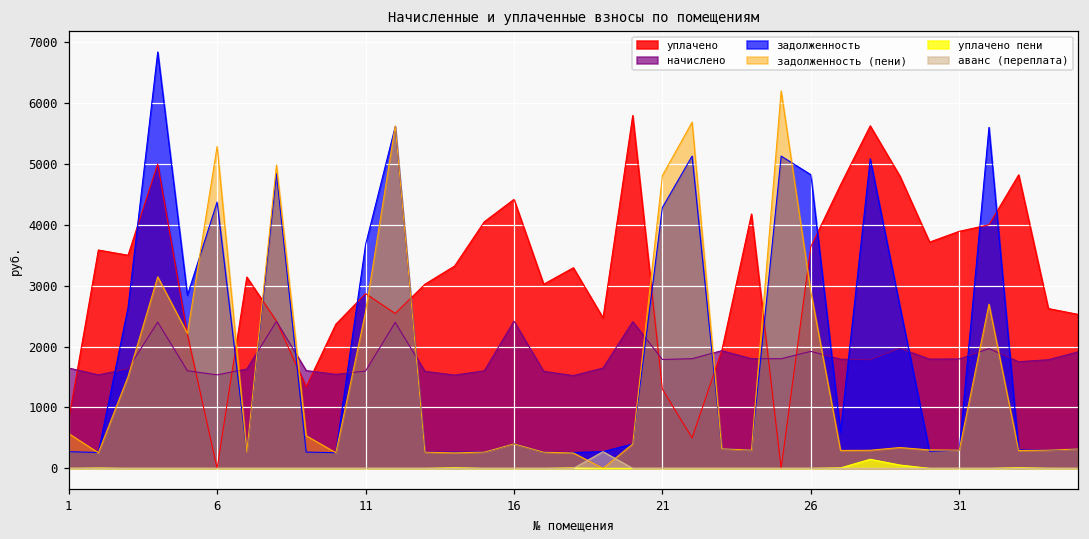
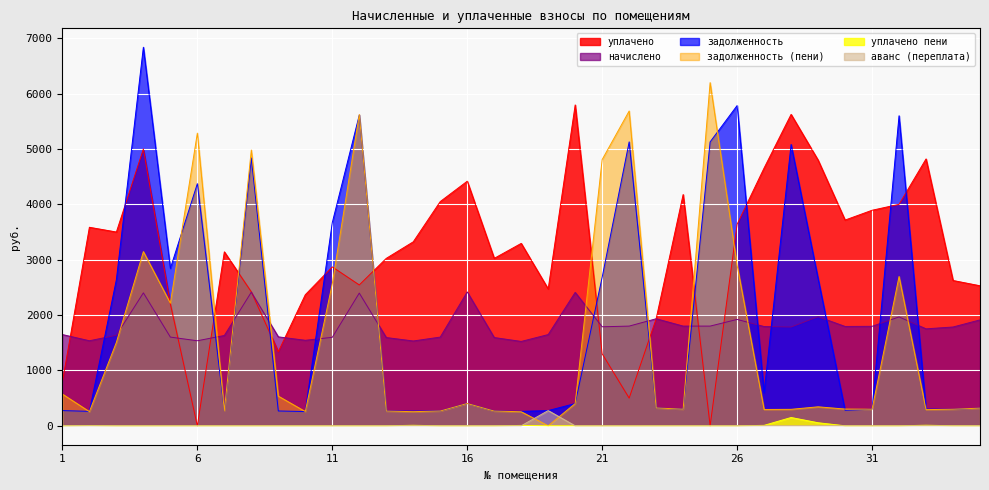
задолженность, 21: 4300 -> 2700
задолженность, 26: 4800 -> 5800
